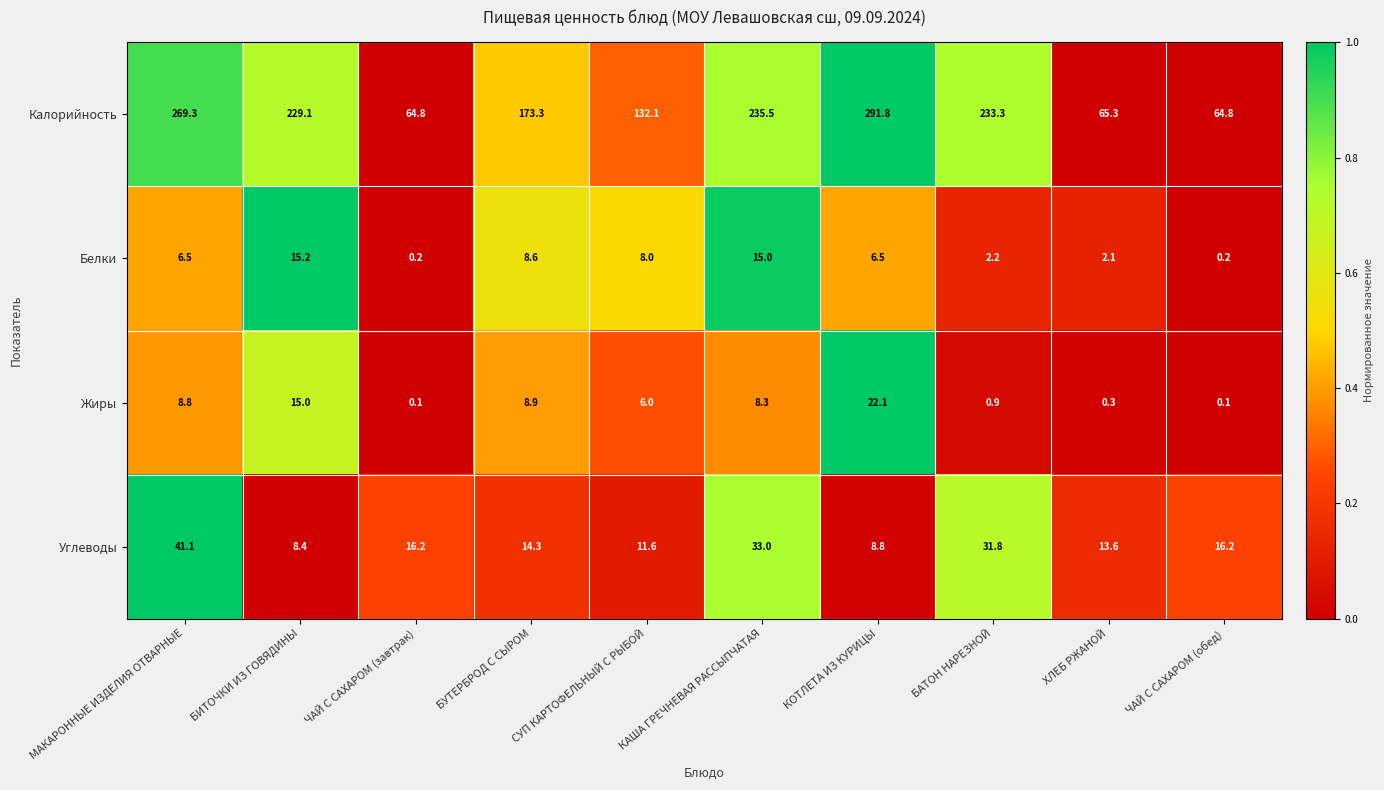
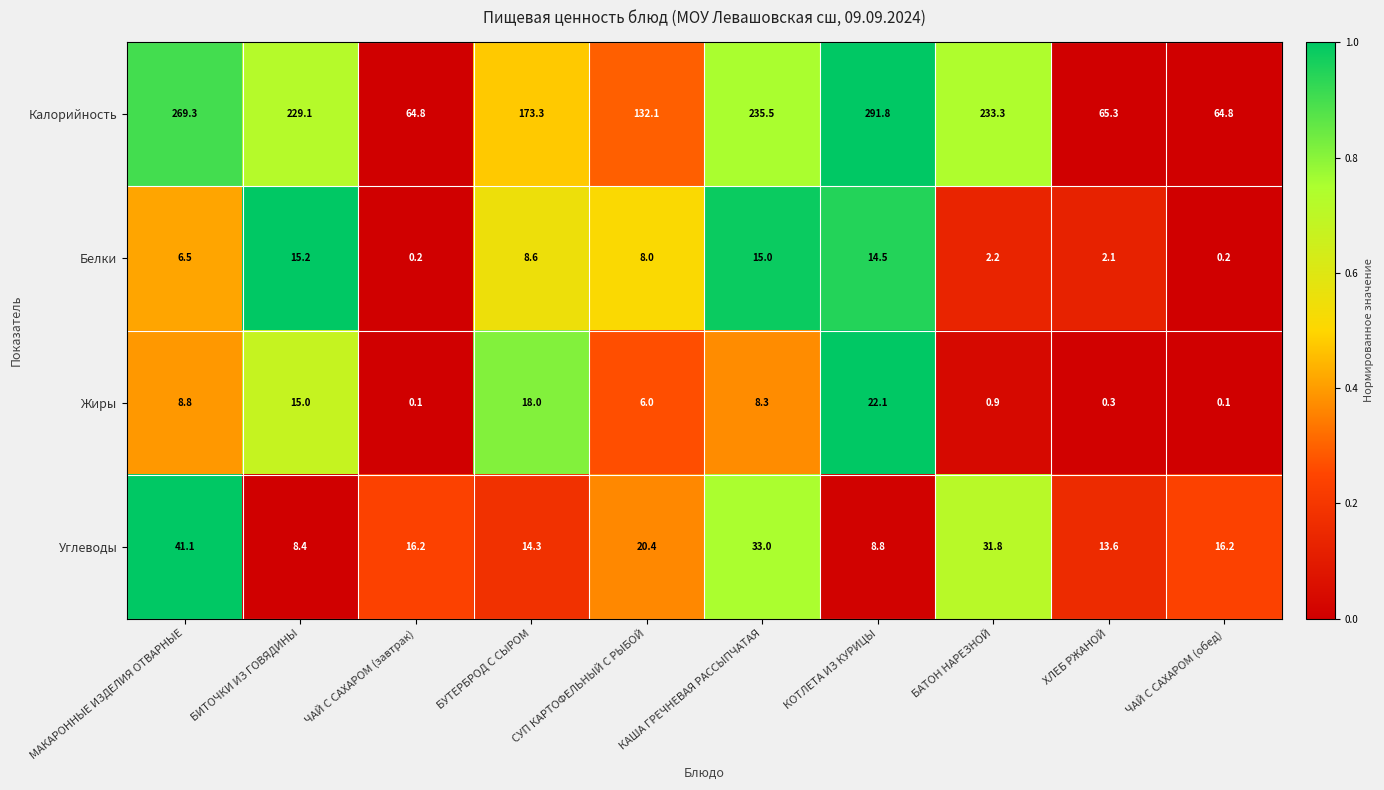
Белки, КОТЛЕТА ИЗ КУРИЦЫ: 6.5 -> 14.5
Жиры, БУТЕРБРОД С СЫРОМ: 8.9 -> 18.0
Углеводы, СУП КАРТОФЕЛЬНЫЙ С РЫБОЙ: 11.6 -> 20.4
